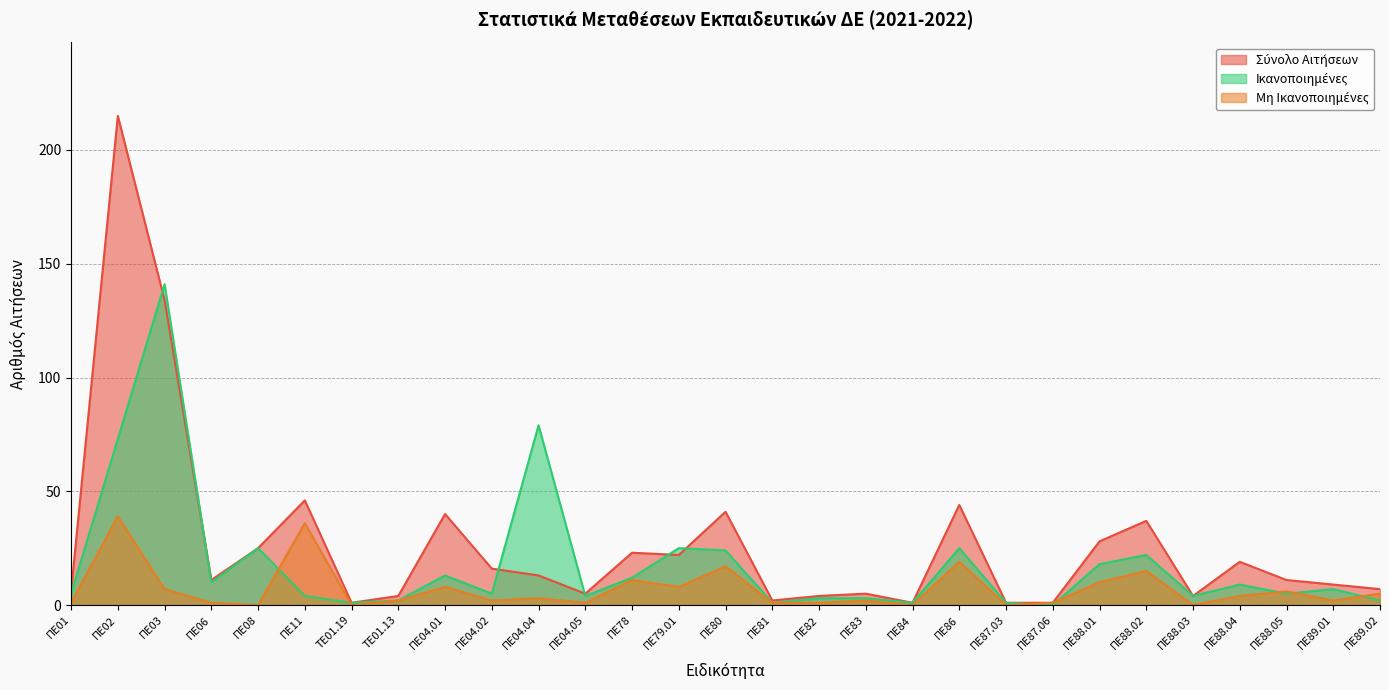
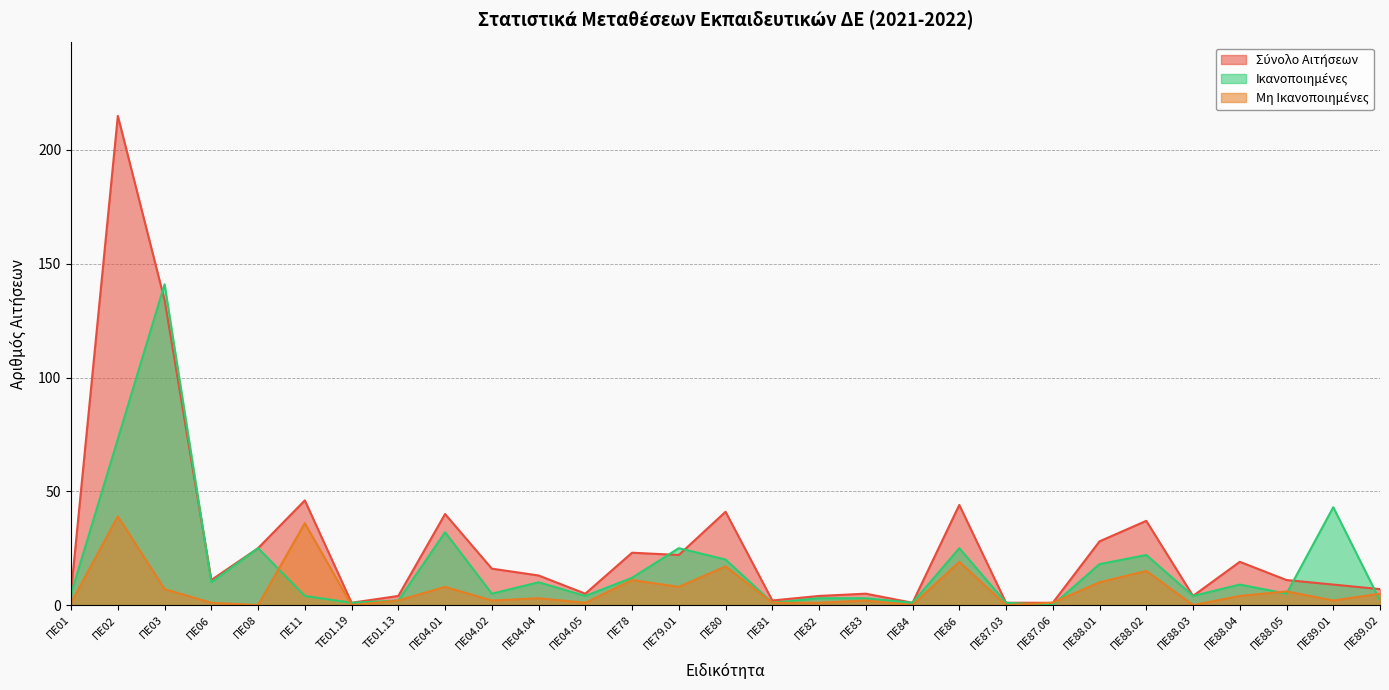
Ικανοποιημένες, ΠΕ04.01: 13 -> 32
Ικανοποιημένες, ΠΕ04.04: 79 -> 10
Ικανοποιημένες, ΠΕ80: 24 -> 20
Ικανοποιημένες, ΠΕ89.01: 7 -> 43
